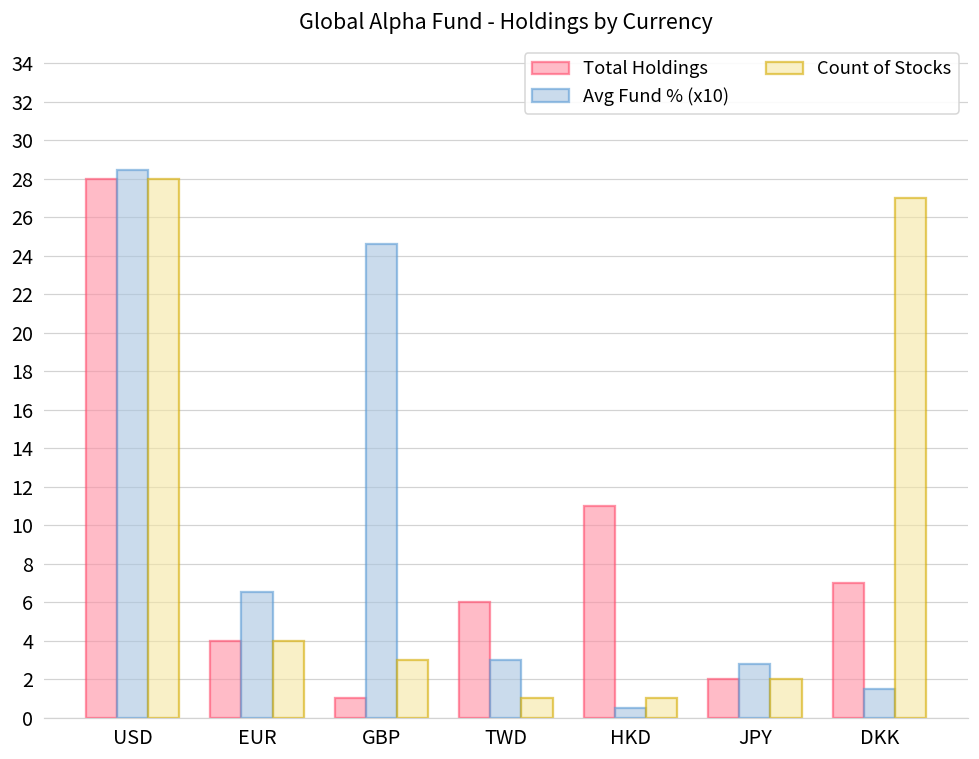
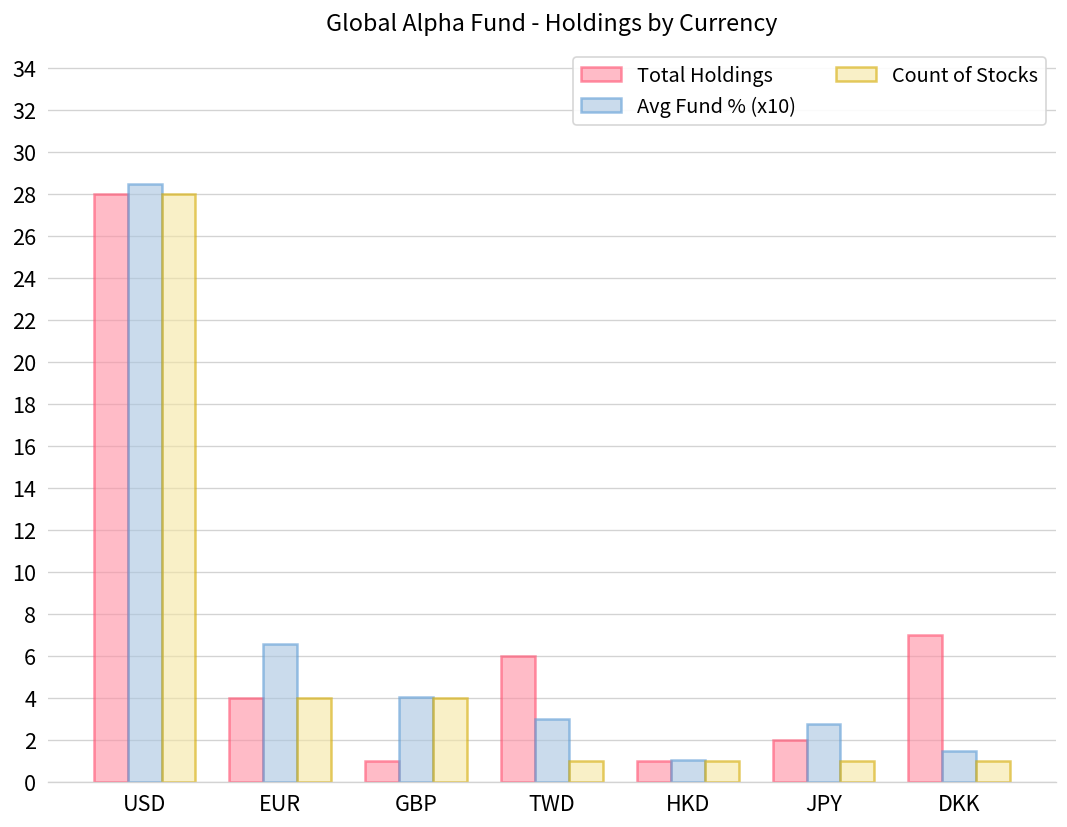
Avg Fund % (x10), GBP: 24.6 -> 4.0
Count of Stocks, GBP: 3 -> 4
Total Holdings, HKD: 11 -> 1
Avg Fund % (x10), HKD: 0.5 -> 1.0
Count of Stocks, JPY: 2 -> 1
Count of Stocks, DKK: 27 -> 1
